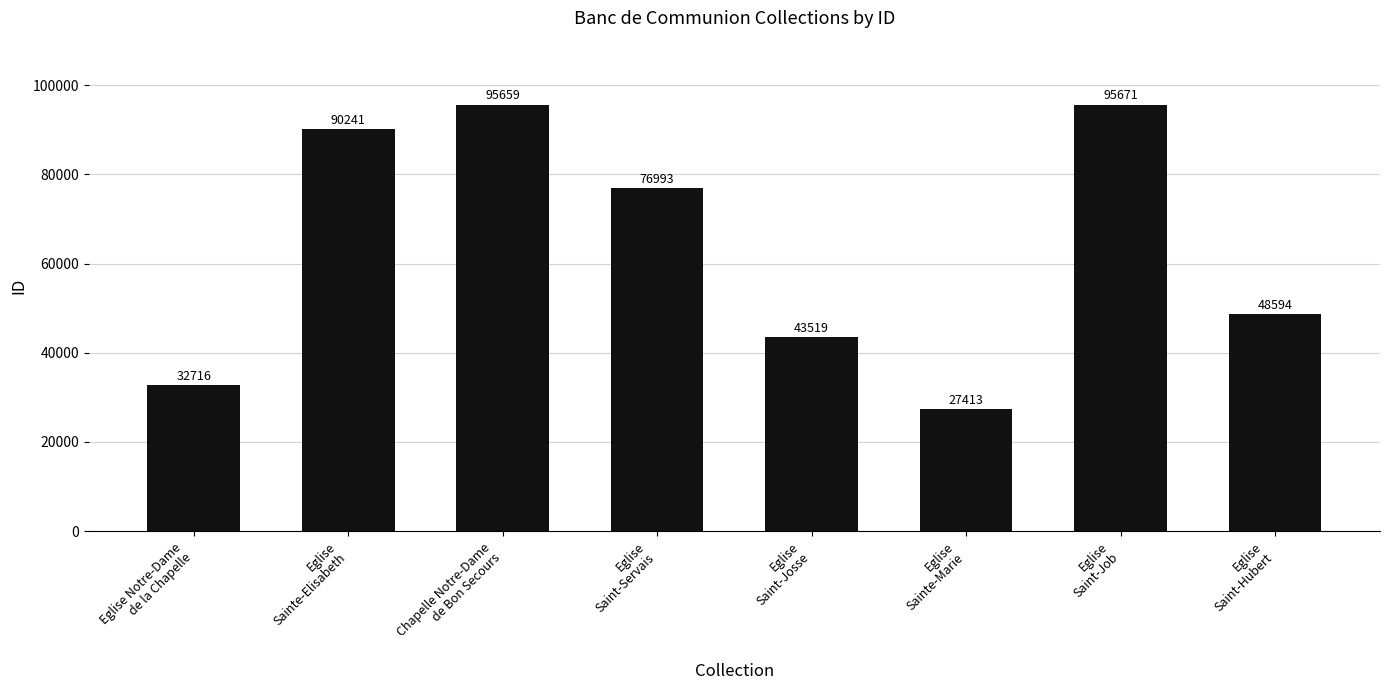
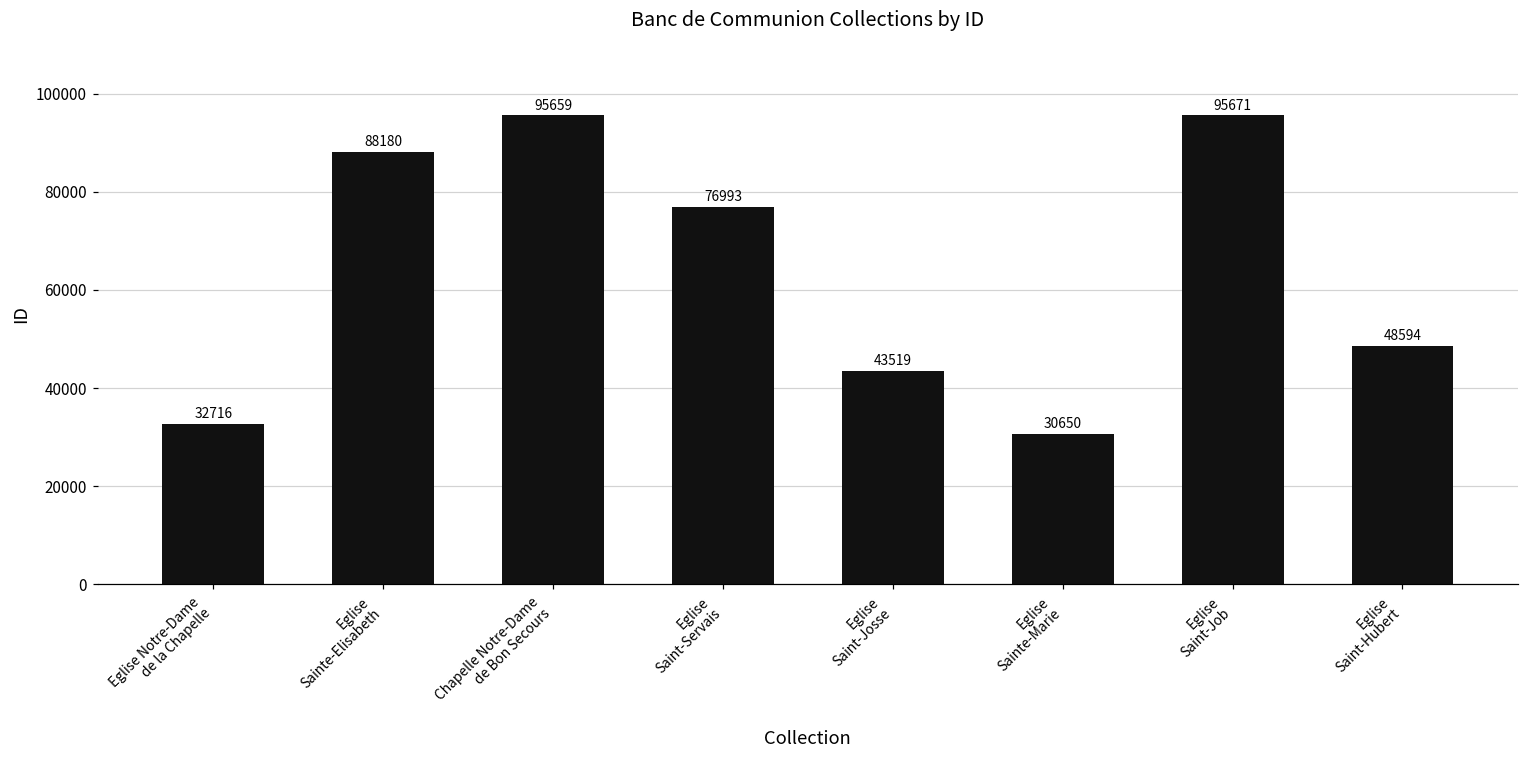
Eglise Sainte-Elisabeth: 90241 -> 88180
Eglise Sainte-Marie: 27413 -> 30650
